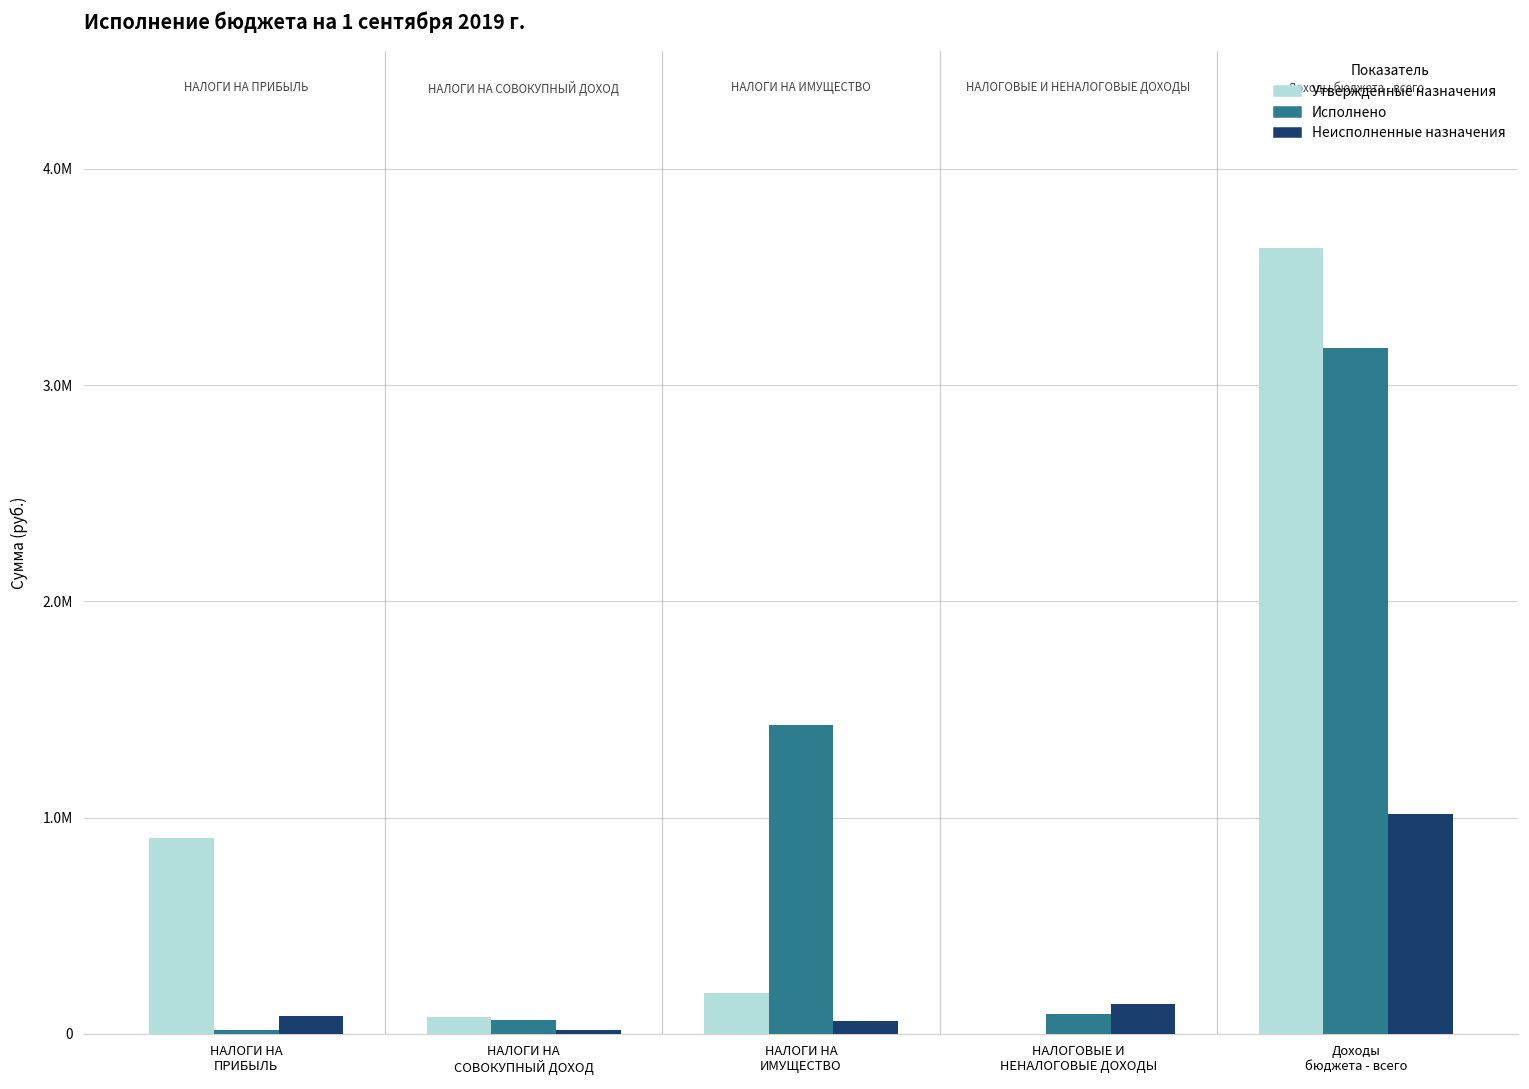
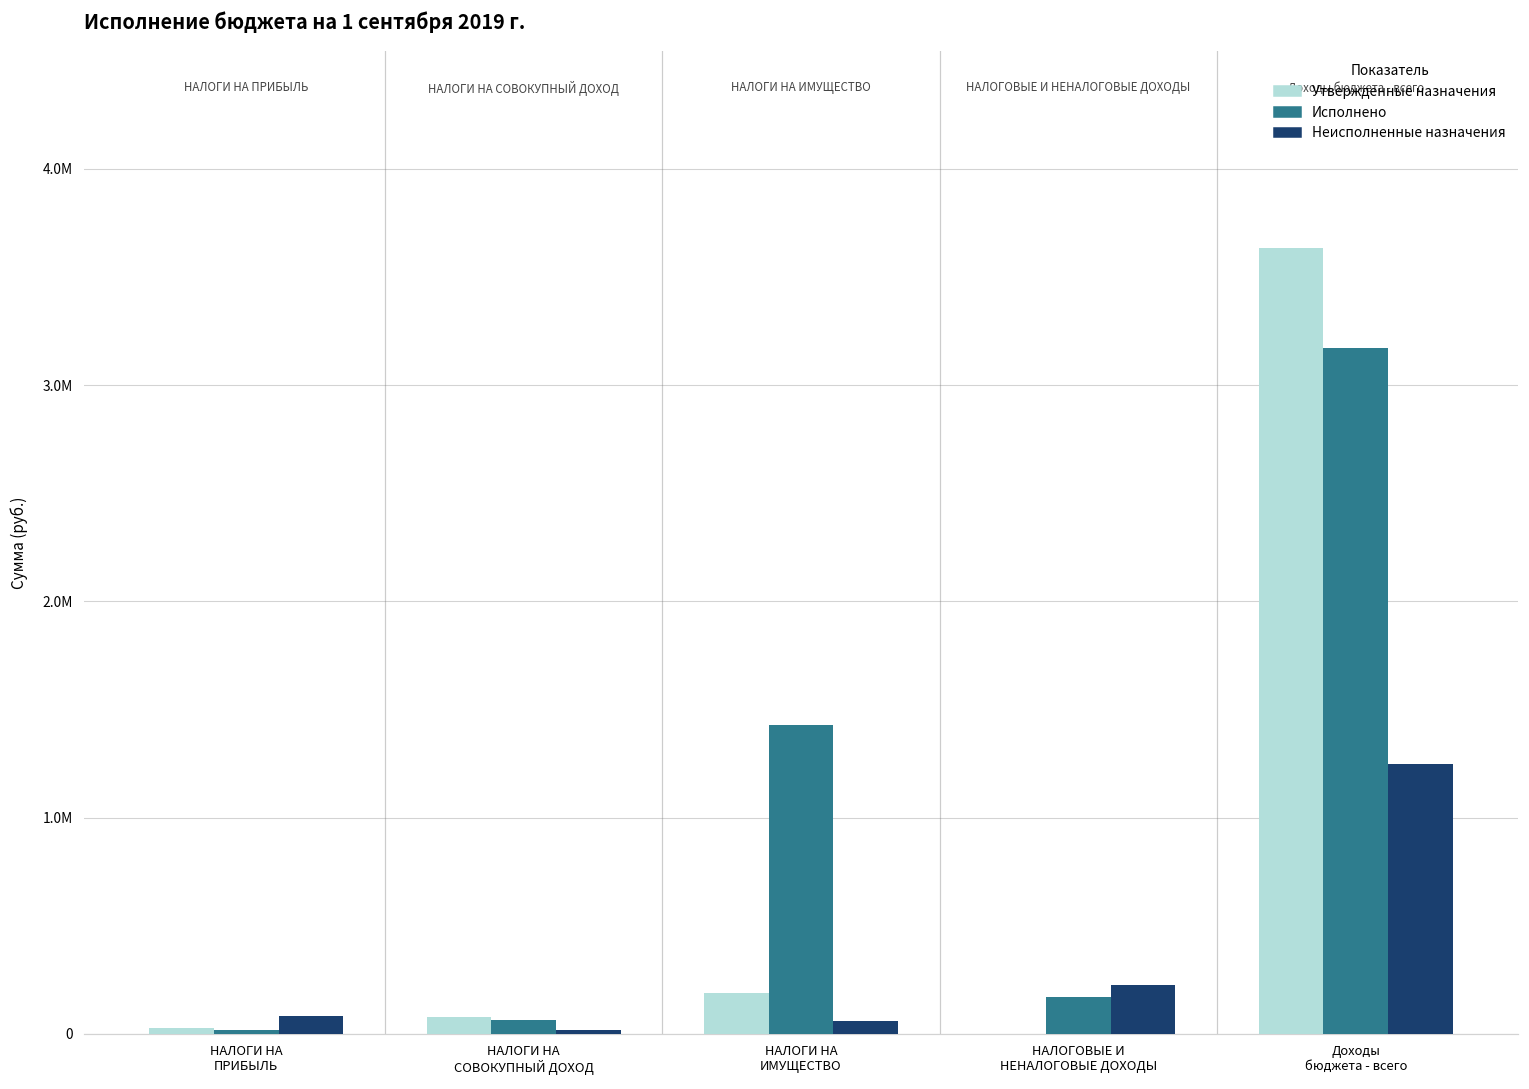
Утвержденные назначения, НАЛОГИ НА ПРИБЫЛЬ: 900000 -> 30000
Исполнено, НАЛОГОВЫЕ И НЕНАЛОГОВЫЕ ДОХОДЫ: 90000 -> 170000
Неисполненные назначения, НАЛОГОВЫЕ И НЕНАЛОГОВЫЕ ДОХОДЫ: 140000 -> 220000
Неисполненные назначения, Доходы бюджета - всего: 1020000 -> 1250000
